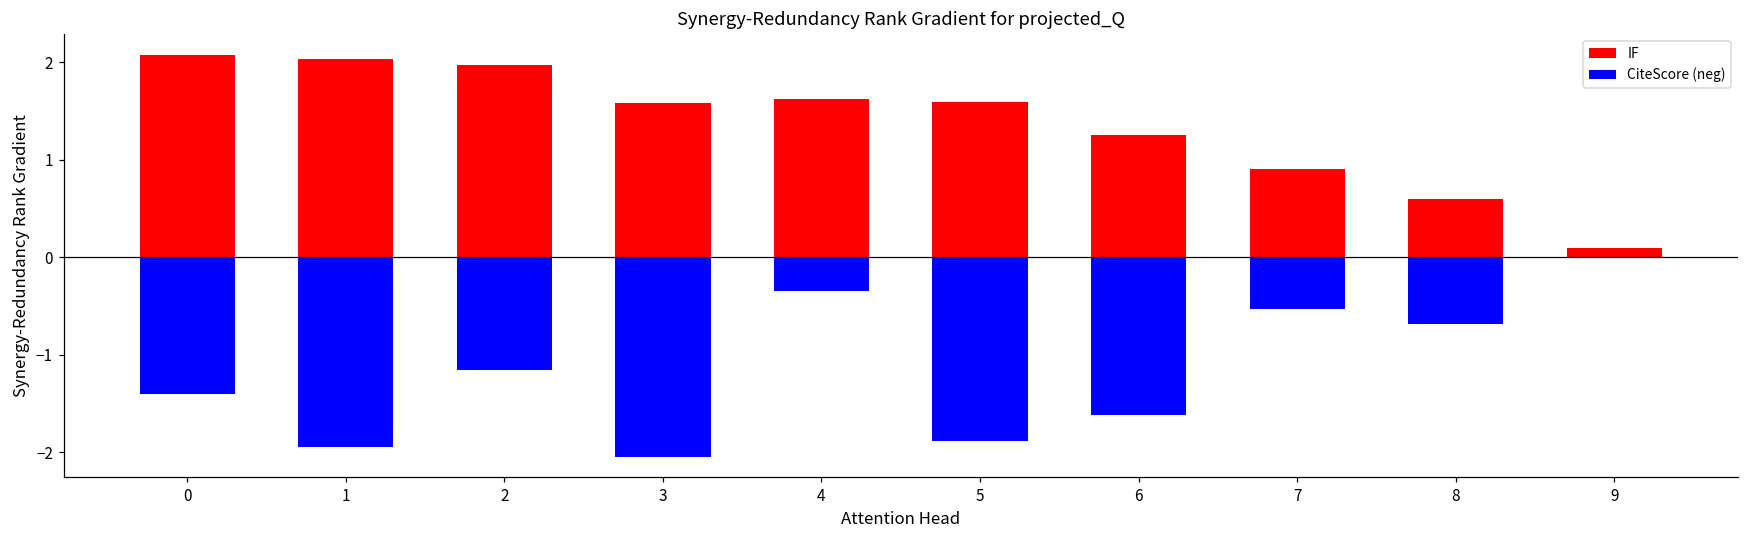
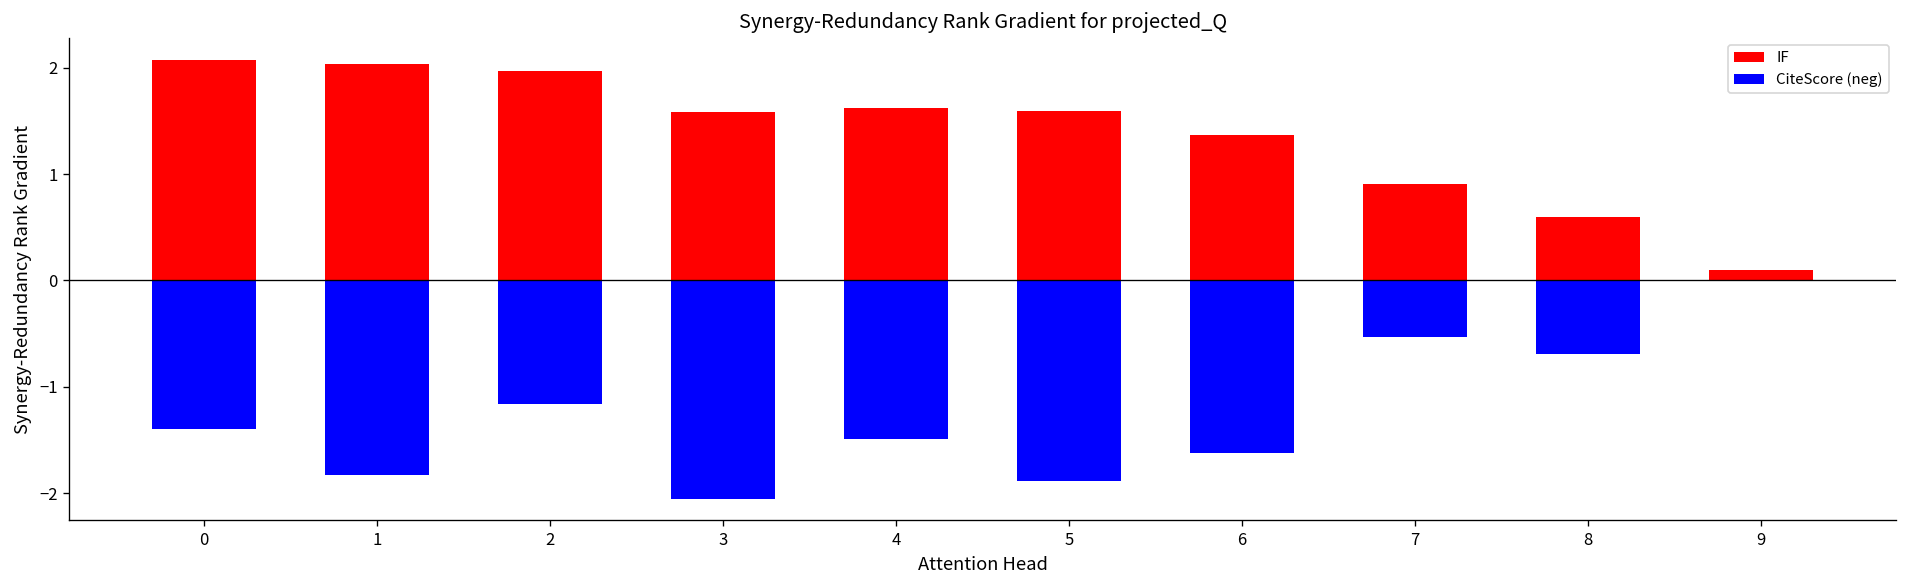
CiteScore (neg), 1: -2.0 -> -1.8
CiteScore (neg), 4: -0.4 -> -1.5
IF, 6: 1.3 -> 1.4
